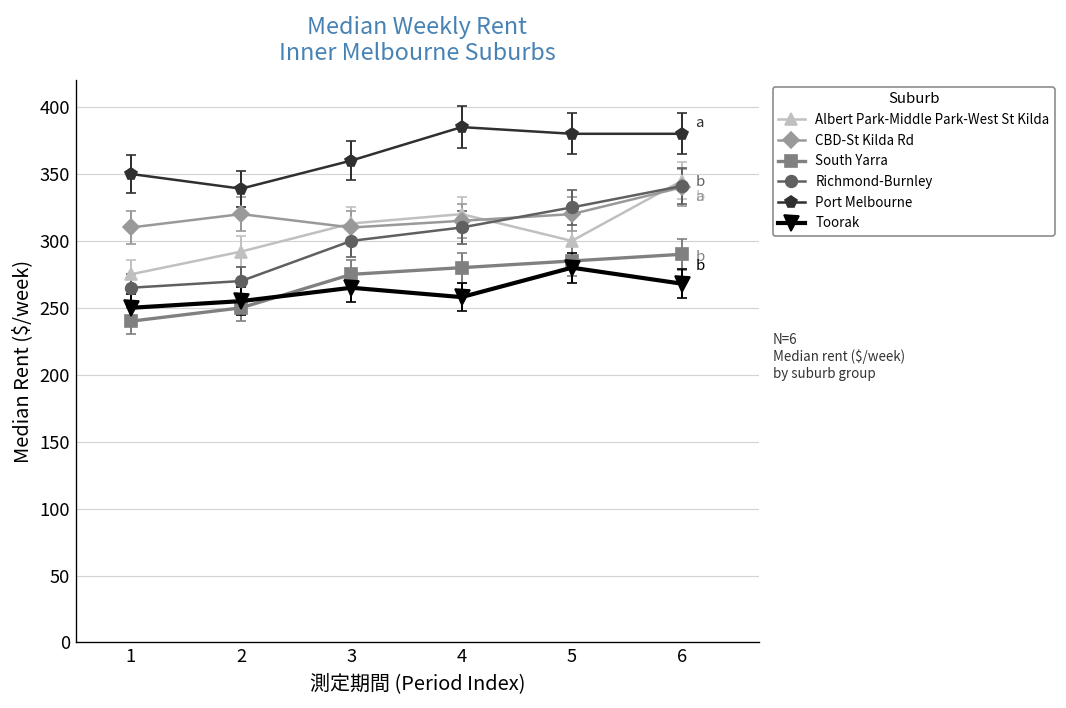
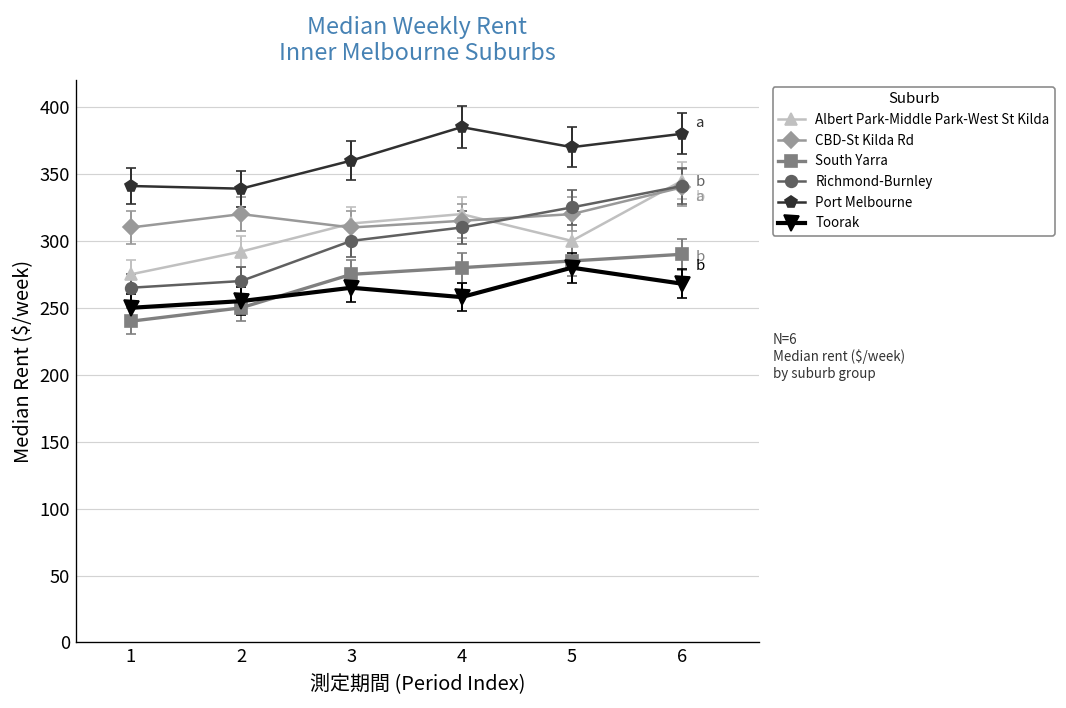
Port Melbourne, 1: 350 -> 341
Port Melbourne, 5: 380 -> 370
